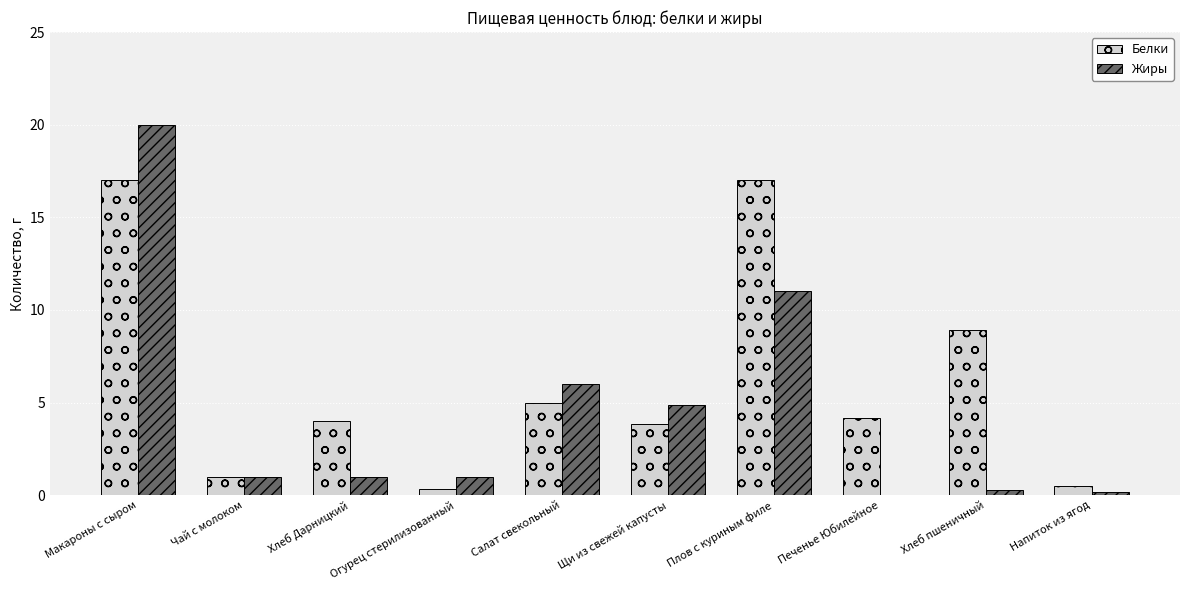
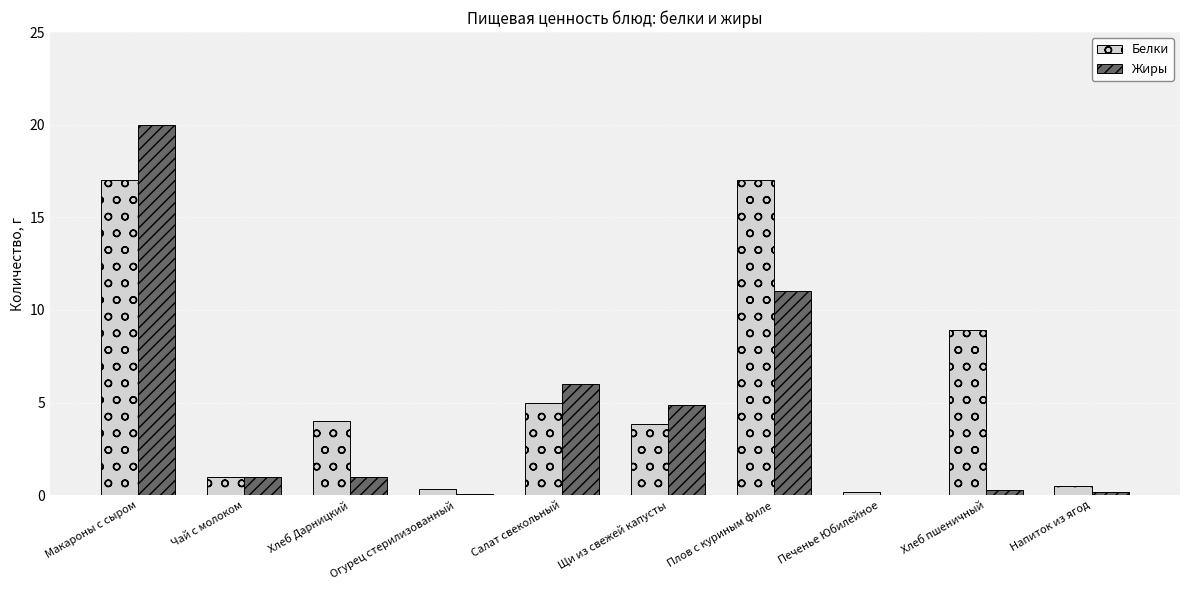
Жиры, Огурец стерилизованный: 1.0 -> 0.0
Белки, Печенье Юбилейное: 4.2 -> 0.2
